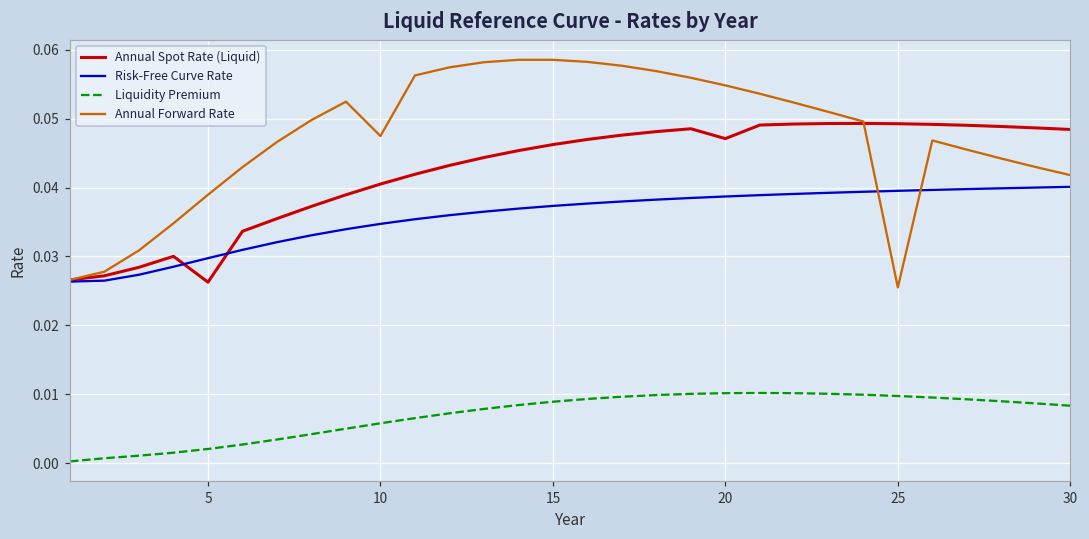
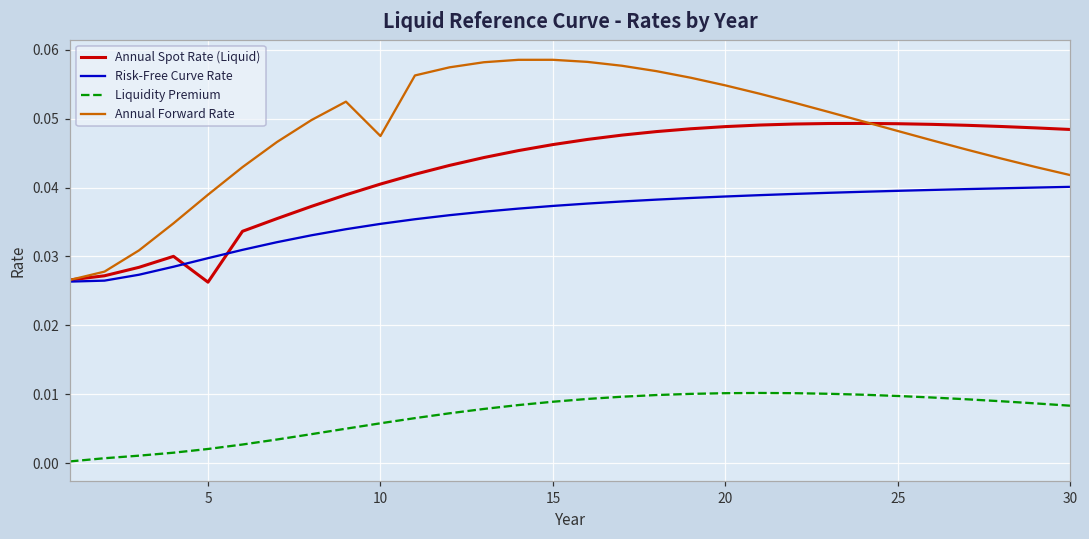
Annual Spot Rate (Liquid), 20: 0.047 -> 0.049
Annual Forward Rate, 25: 0.026 -> 0.048
